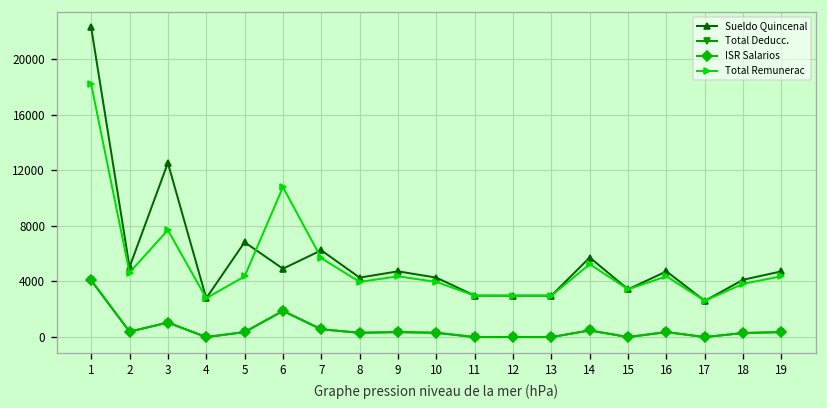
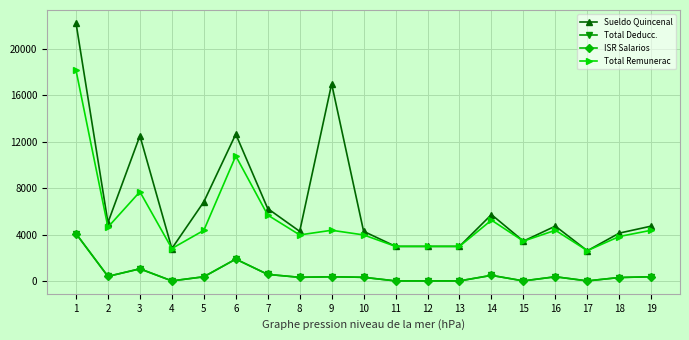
Sueldo Quincenal, 6: 4900 -> 12700
Sueldo Quincenal, 9: 4700 -> 17000
